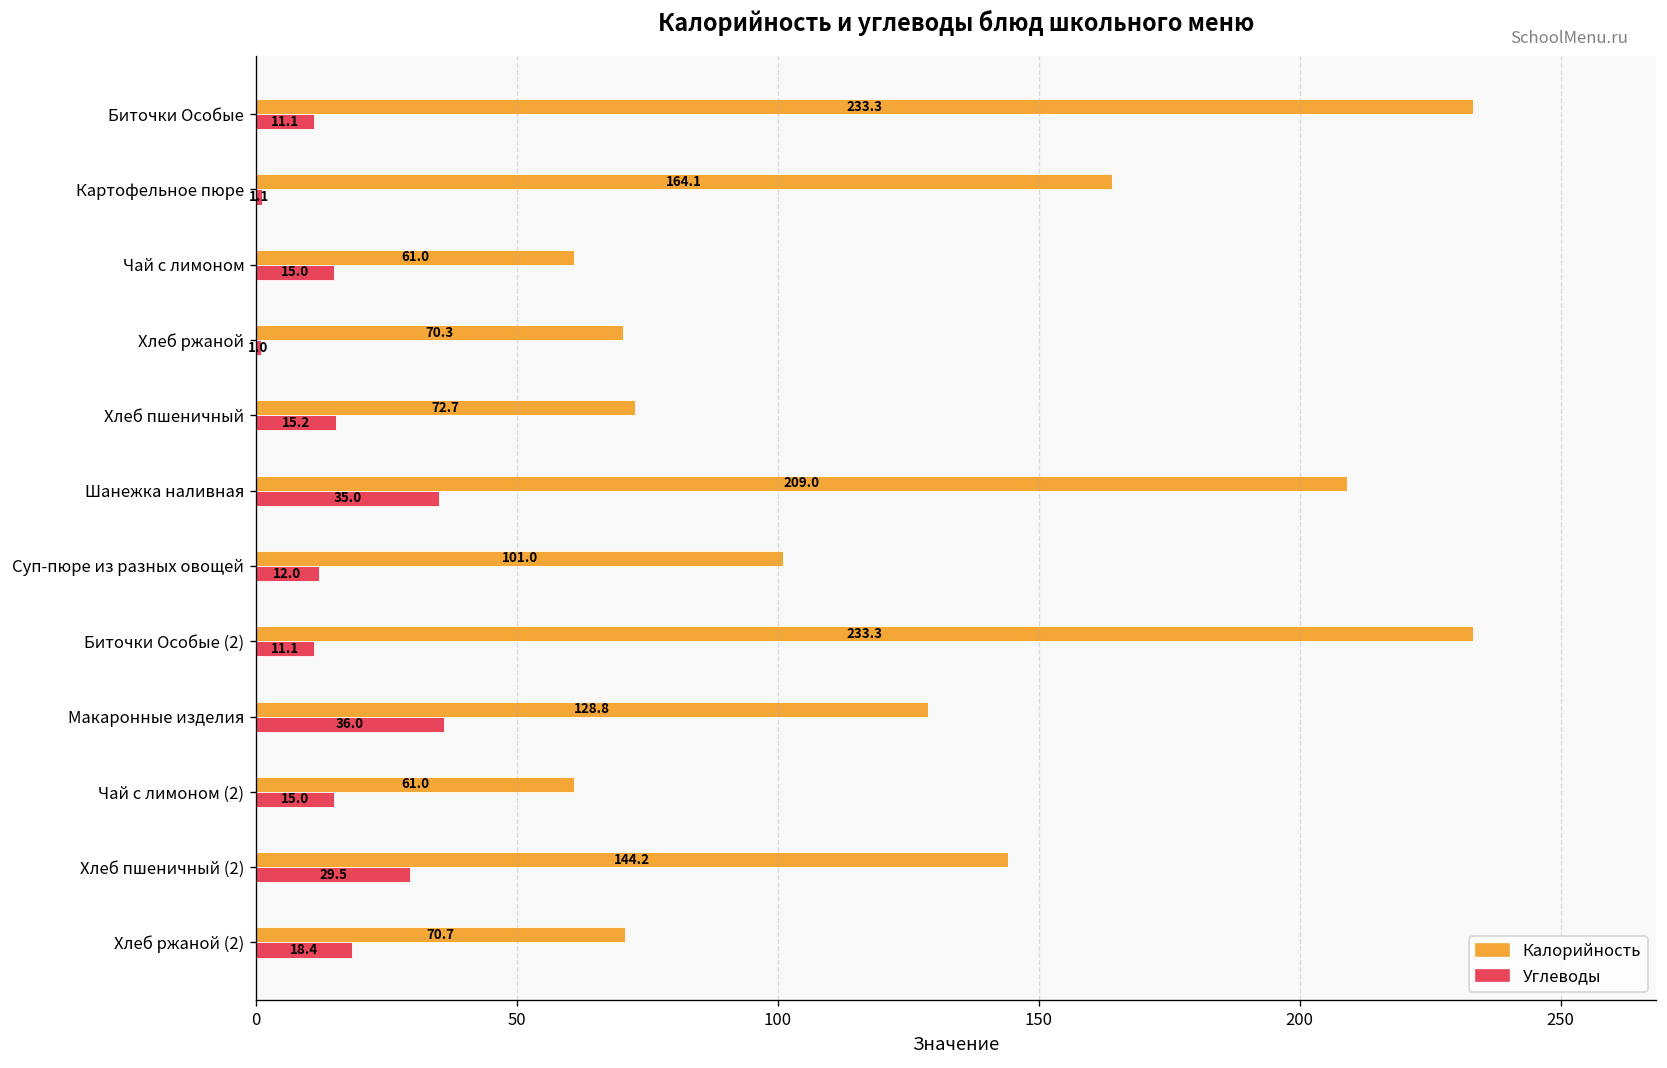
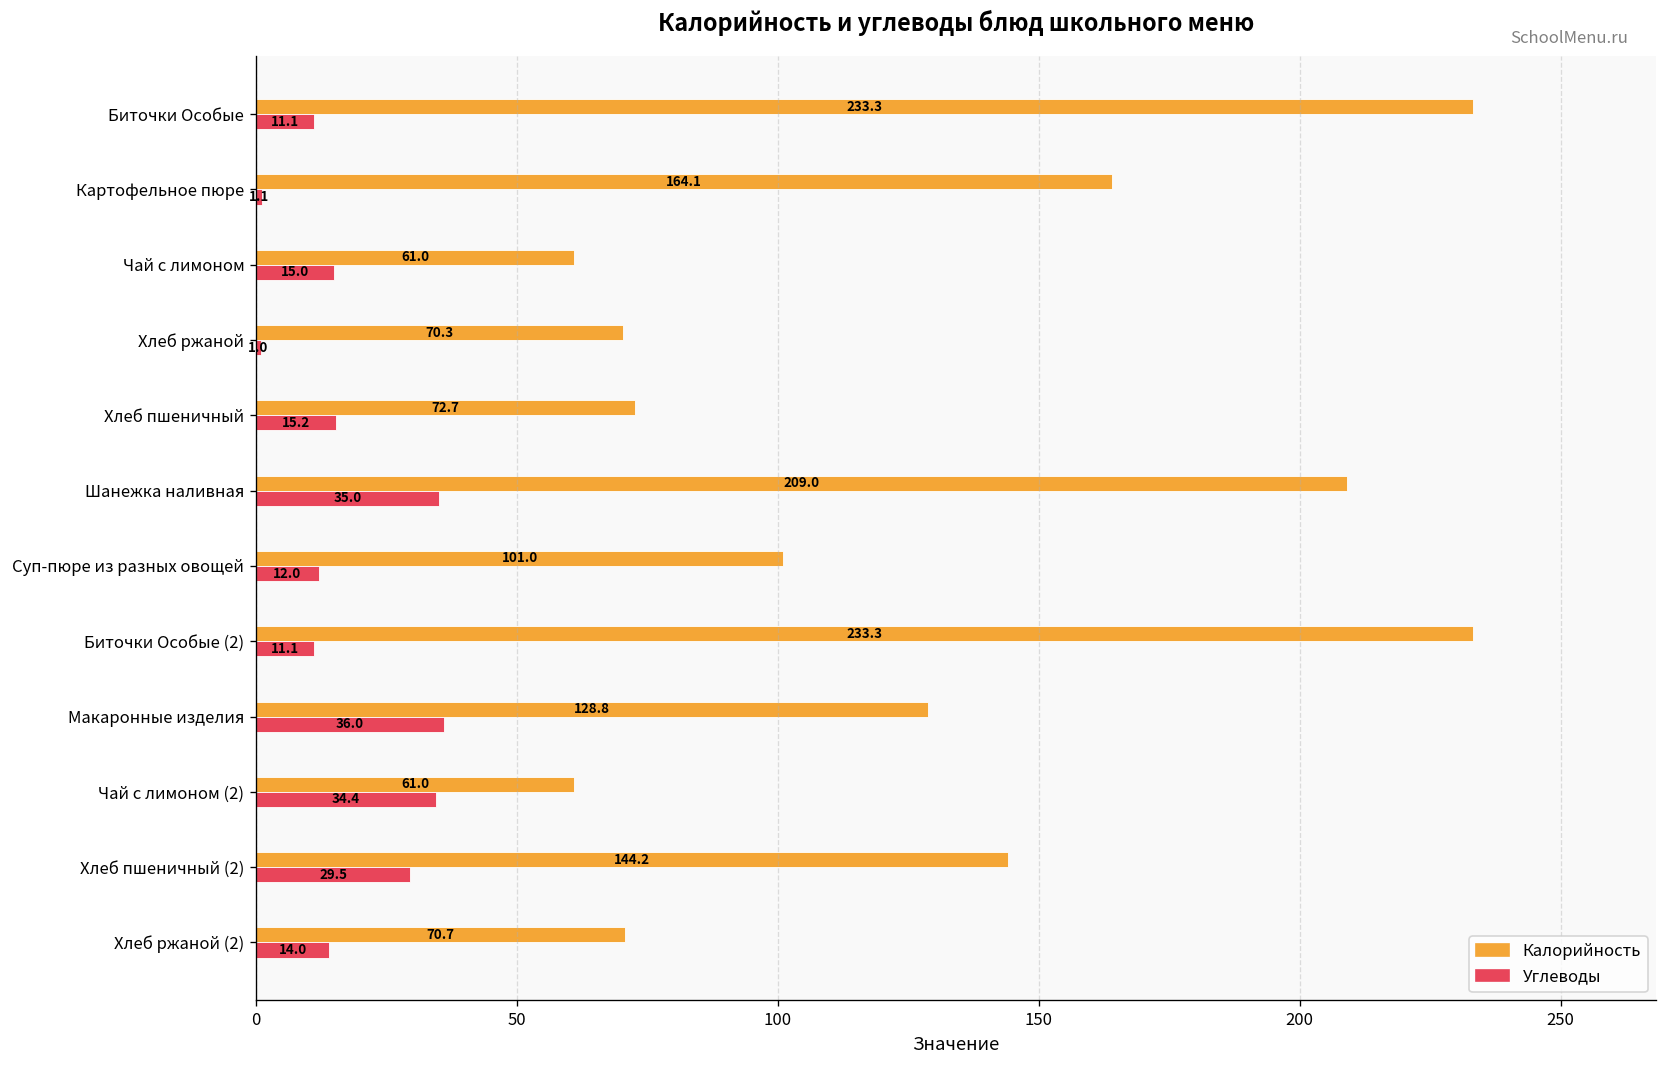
Углеводы, Чай с лимоном (2): 15.0 -> 34.4
Углеводы, Хлеб ржаной (2): 18.4 -> 14.0
